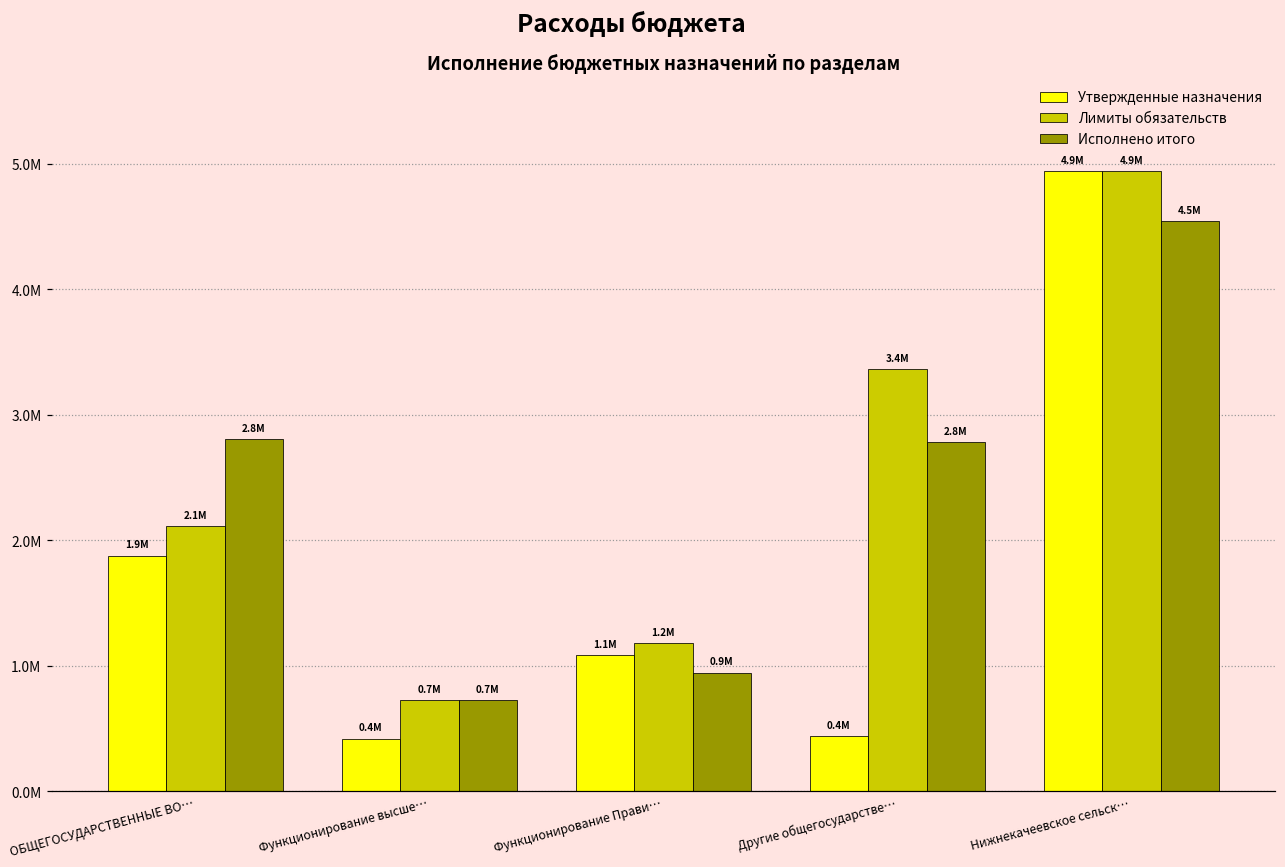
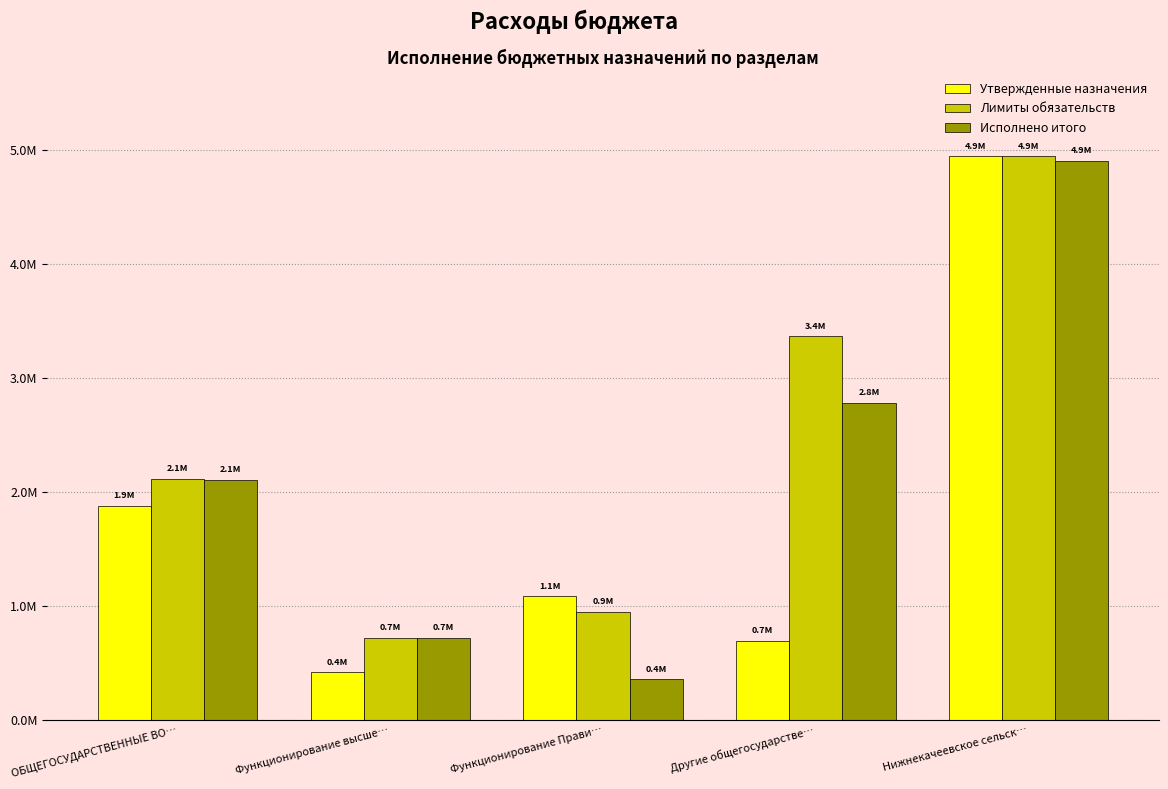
Исполнено итого, ОБЩЕГОСУДАРСТВЕННЫЕ ВО…: 2.8M -> 2.1M
Лимиты обязательств, Функционирование Прави…: 1.2M -> 0.9M
Исполнено итого, Функционирование Прави…: 0.9M -> 0.4M
Утвержденные назначения, Другие общегосударстве…: 0.4M -> 0.7M
Исполнено итого, Нижнекачеевское сельск…: 4.5M -> 4.9M
